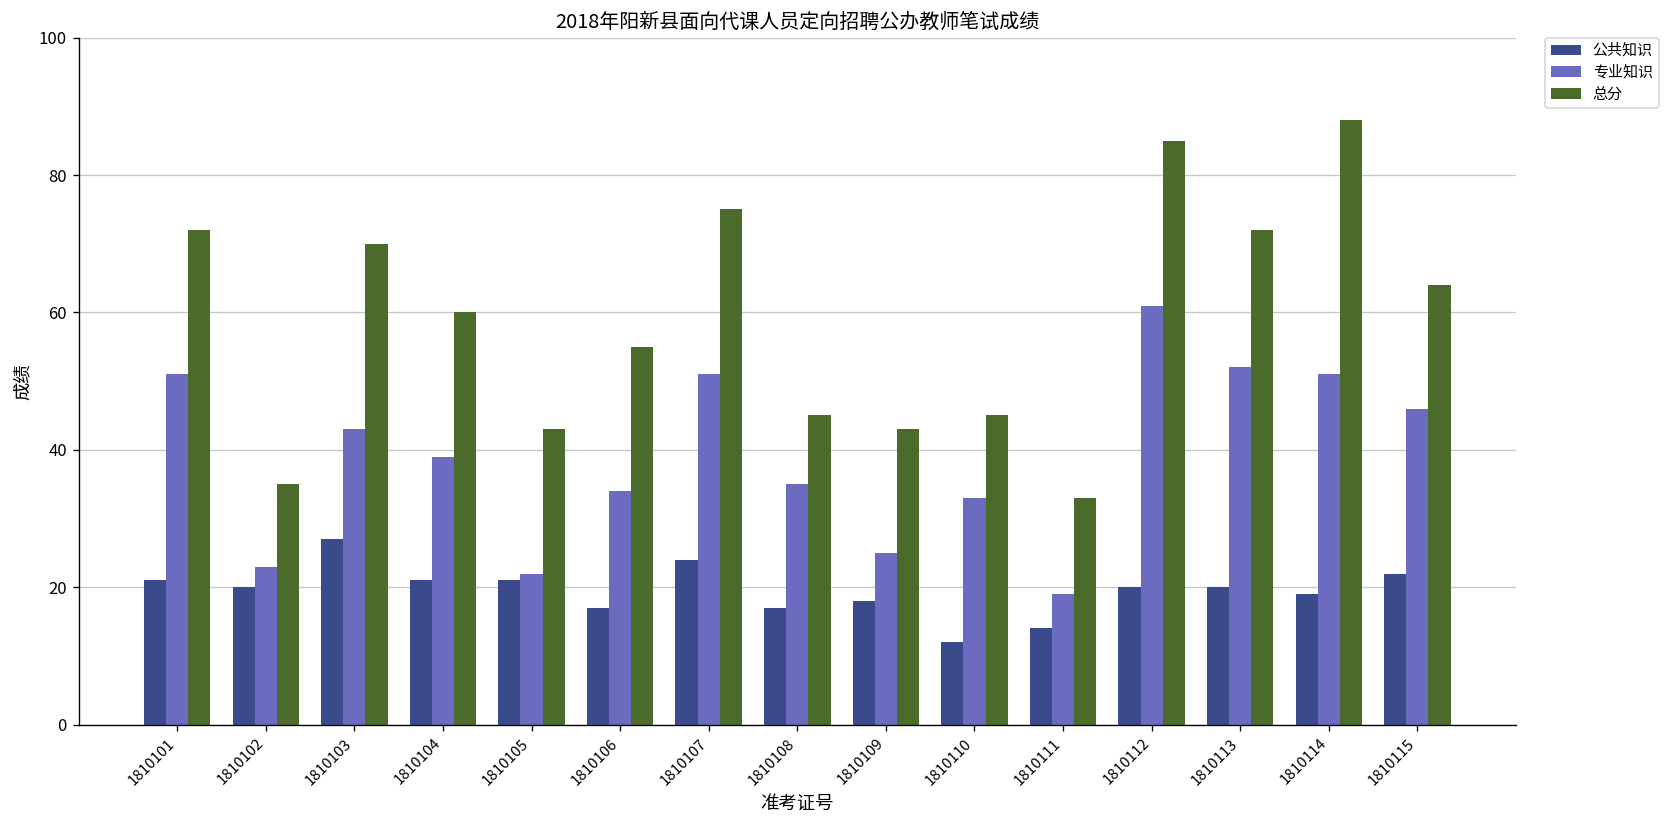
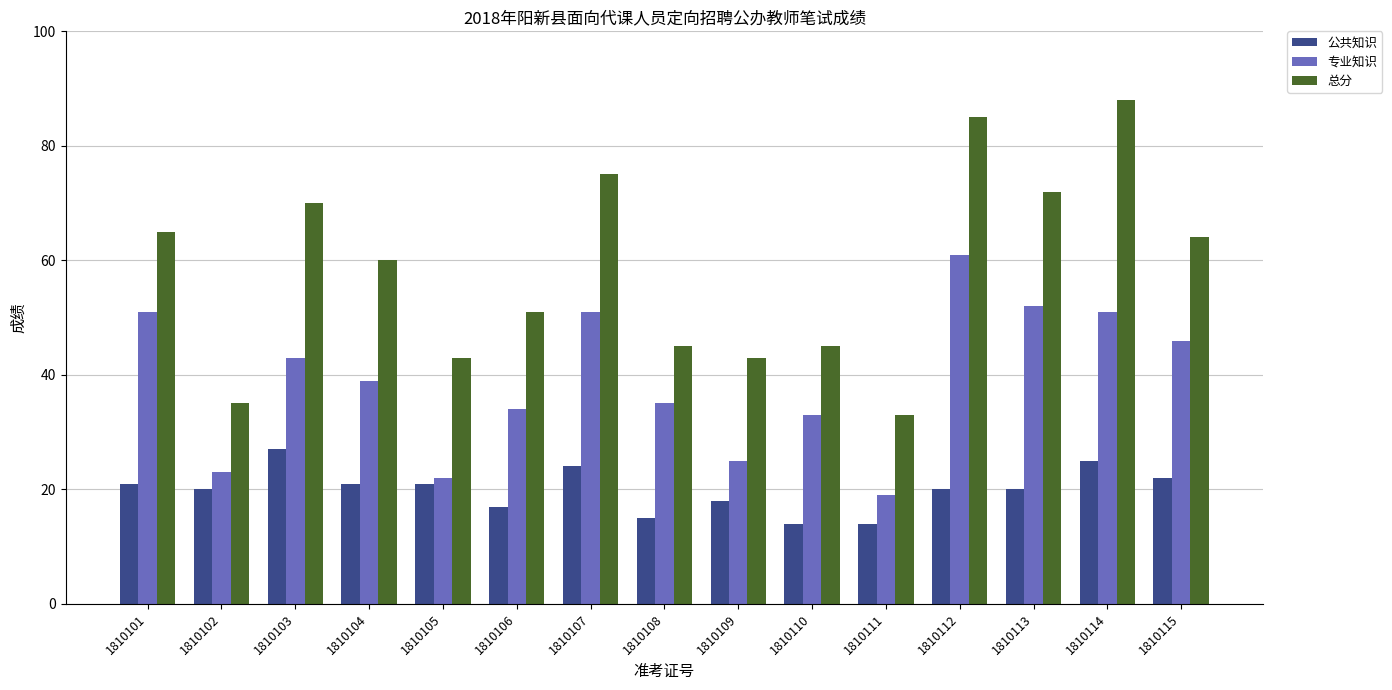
总分, 1810101: 72 -> 65
总分, 1810106: 55 -> 51
公共知识, 1810108: 17 -> 15
公共知识, 1810110: 12 -> 14
公共知识, 1810114: 19 -> 25
